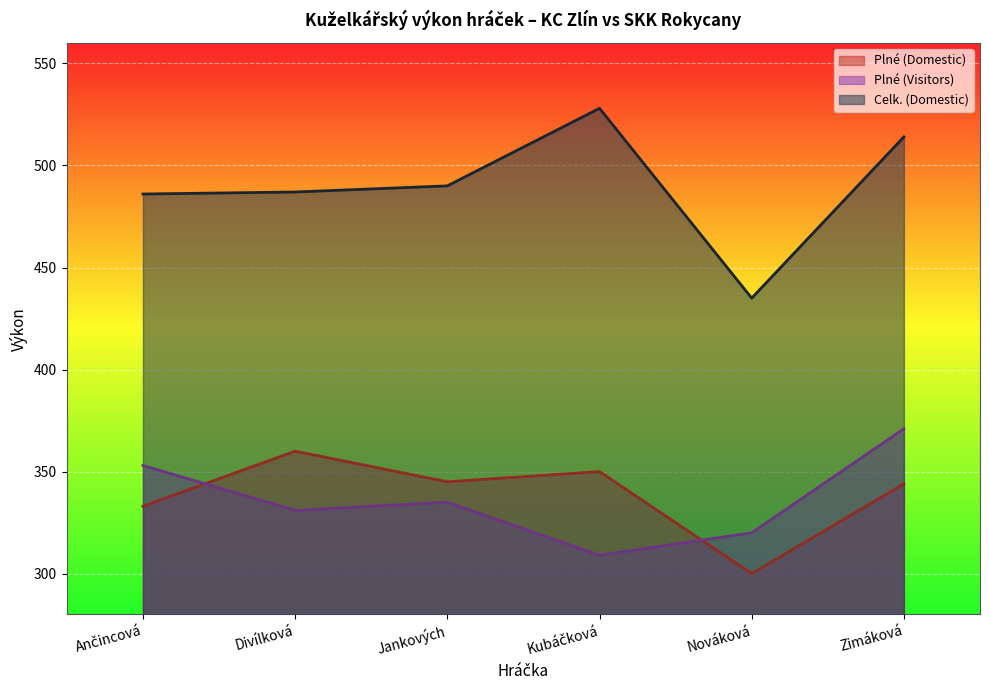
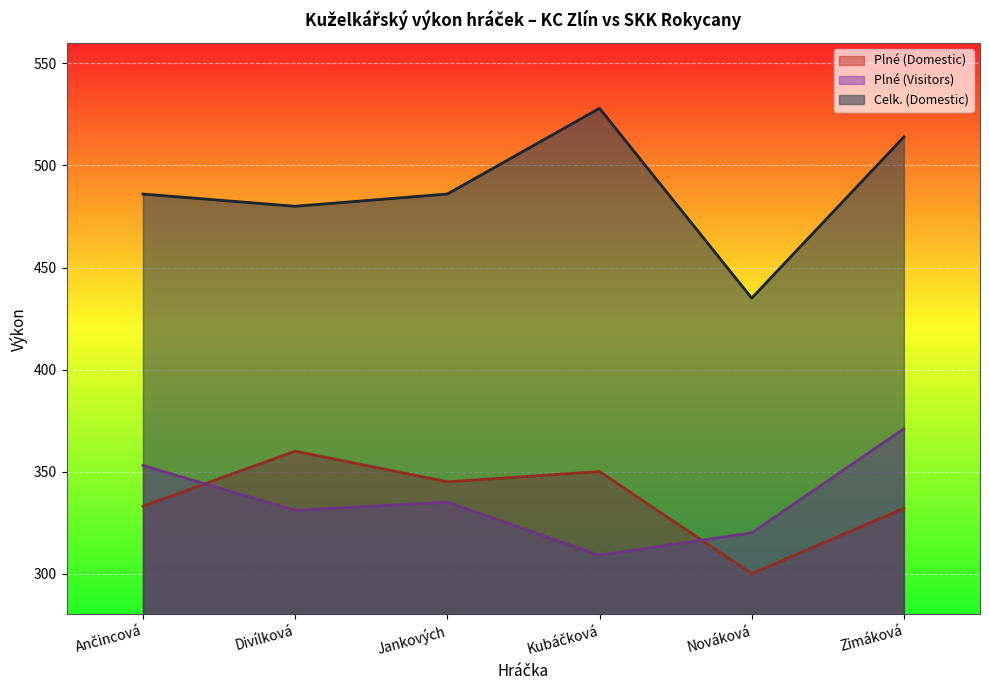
Celk. (Domestic), Divílková: 487 -> 480
Celk. (Domestic), Jankových: 490 -> 486
Plné (Domestic), Zimáková: 344 -> 332
